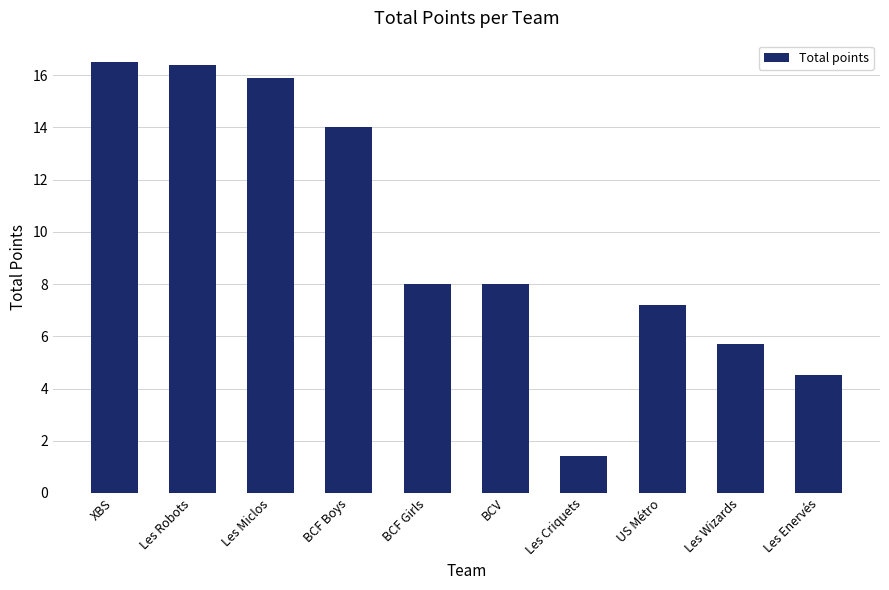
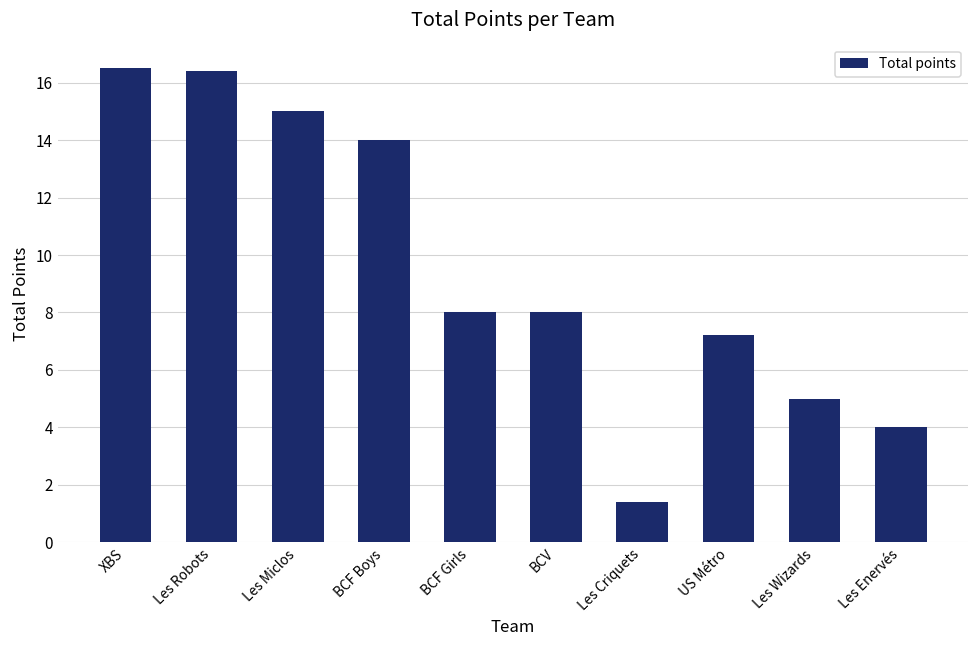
Les Miclos: 15.9 -> 15.0
Les Wizards: 5.7 -> 5.0
Les Enervés: 4.5 -> 4.0
